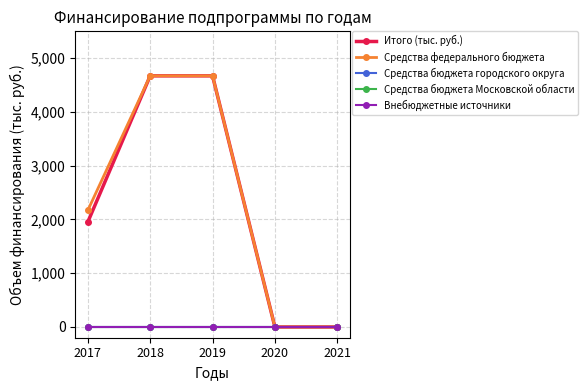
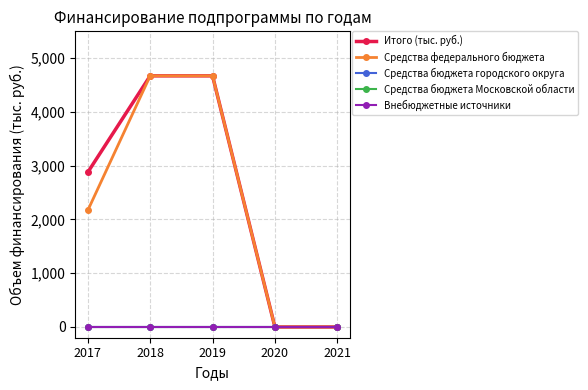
Итого (тыс. руб.), 2017: 2,000 -> 2,900
